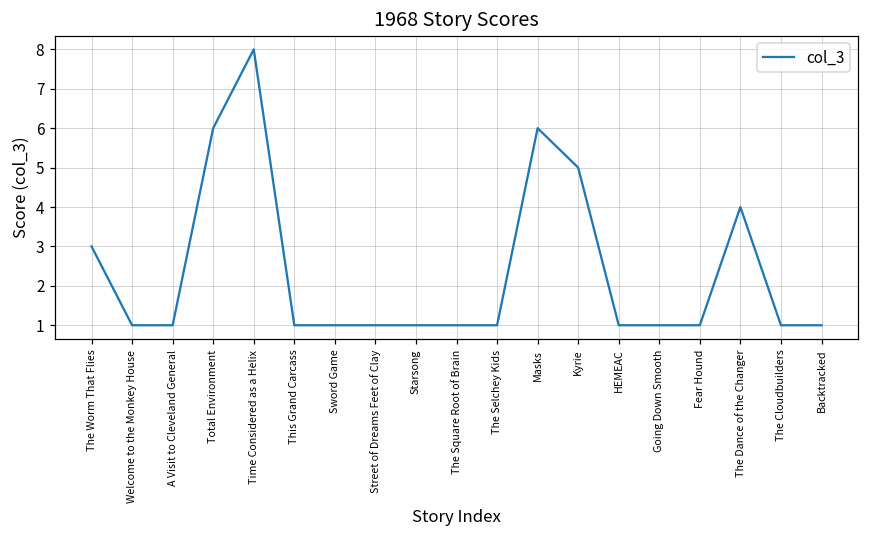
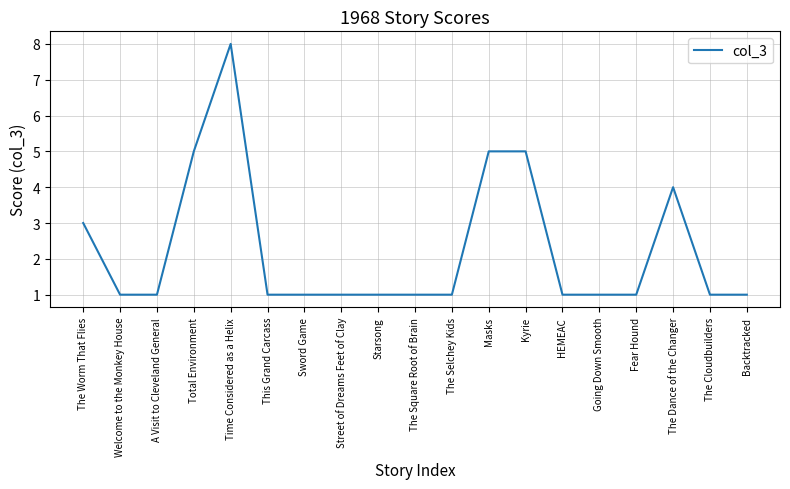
Total Environment: 6 -> 5
Masks: 6 -> 5
